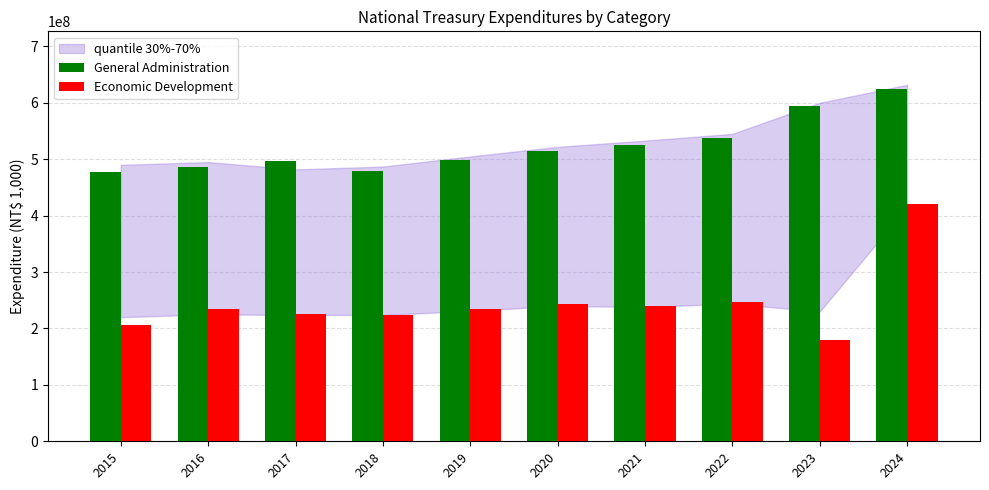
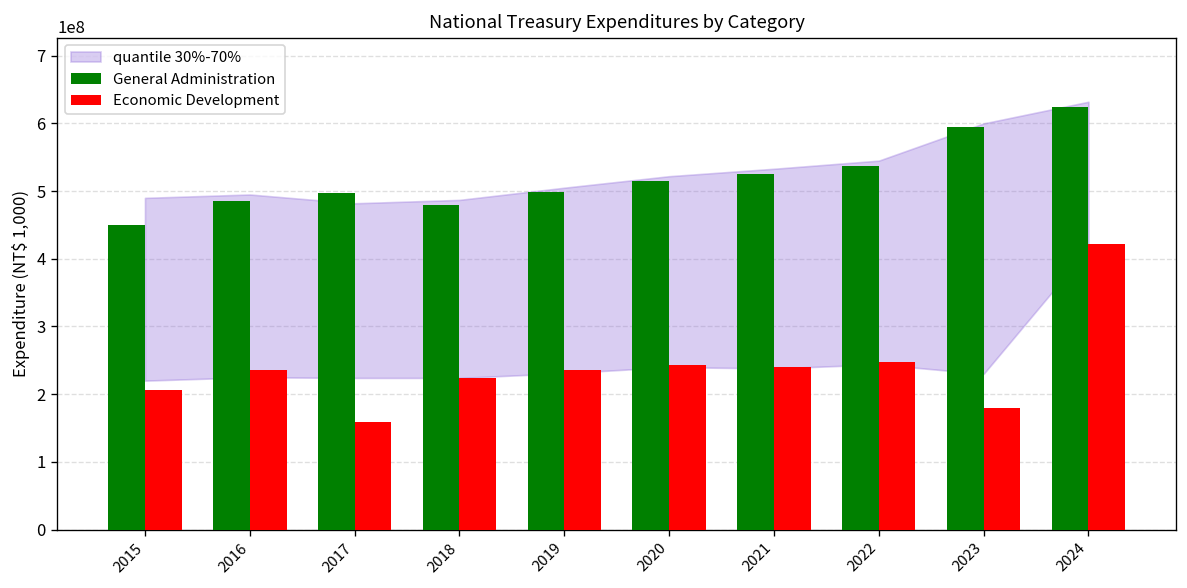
General Administration, 2015: 480000000 -> 450000000
Economic Development, 2017: 230000000 -> 160000000
